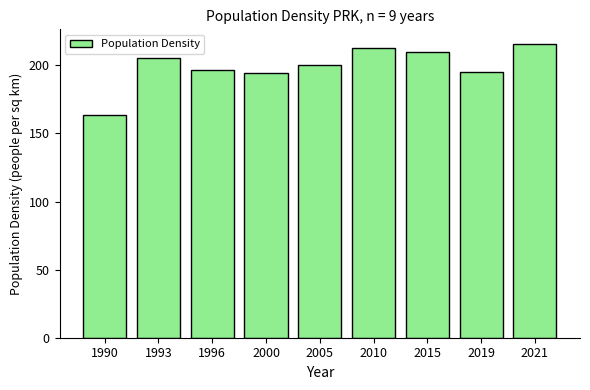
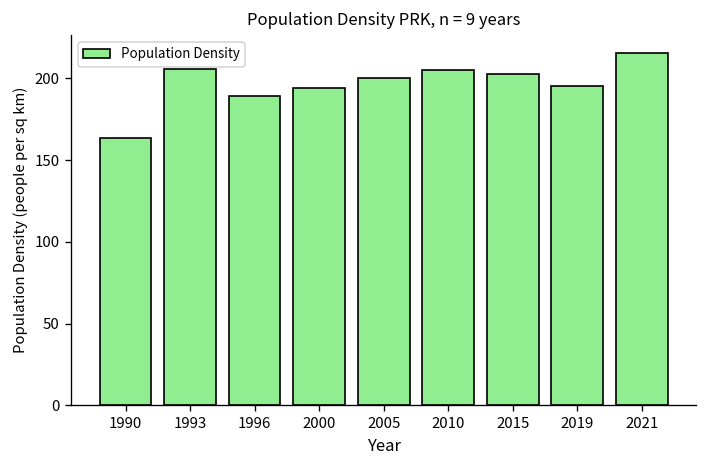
1996: 196 -> 190
2010: 213 -> 205
2015: 210 -> 203
